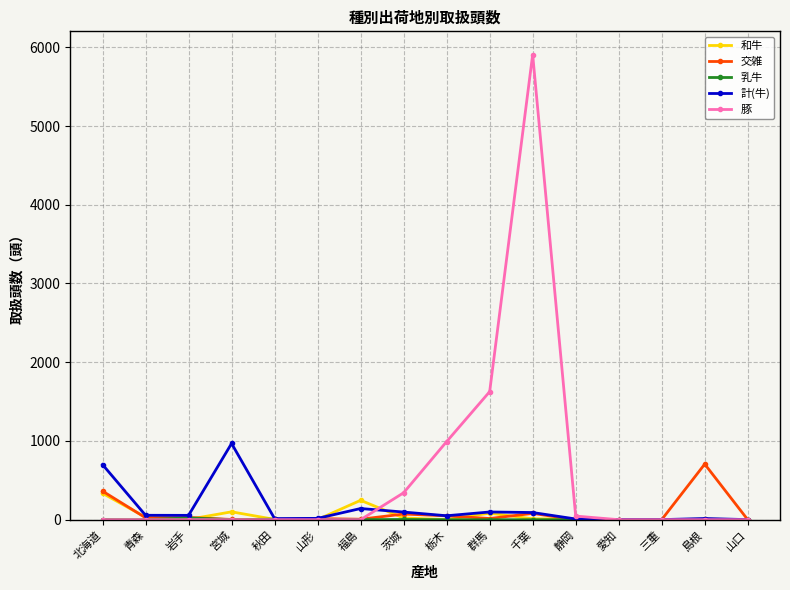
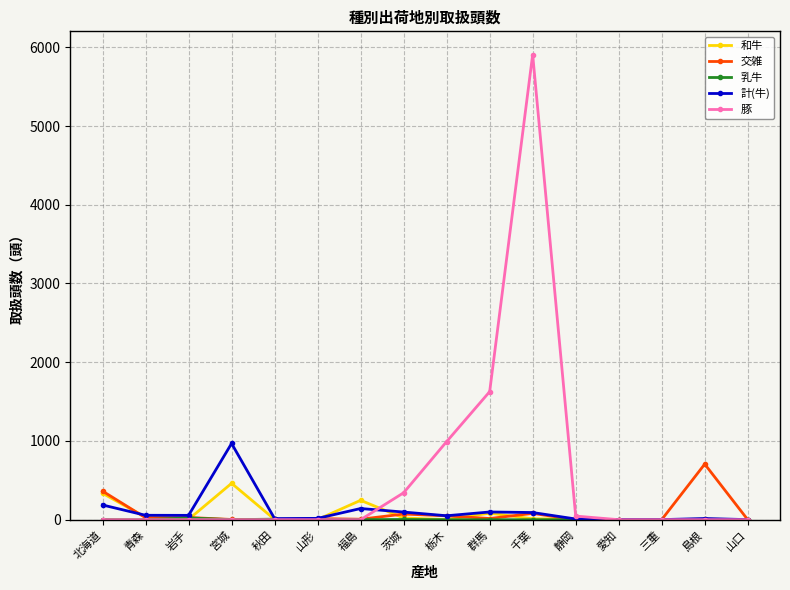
計(牛), 北海道: 700 -> 200
和牛, 宮城: 100 -> 500
